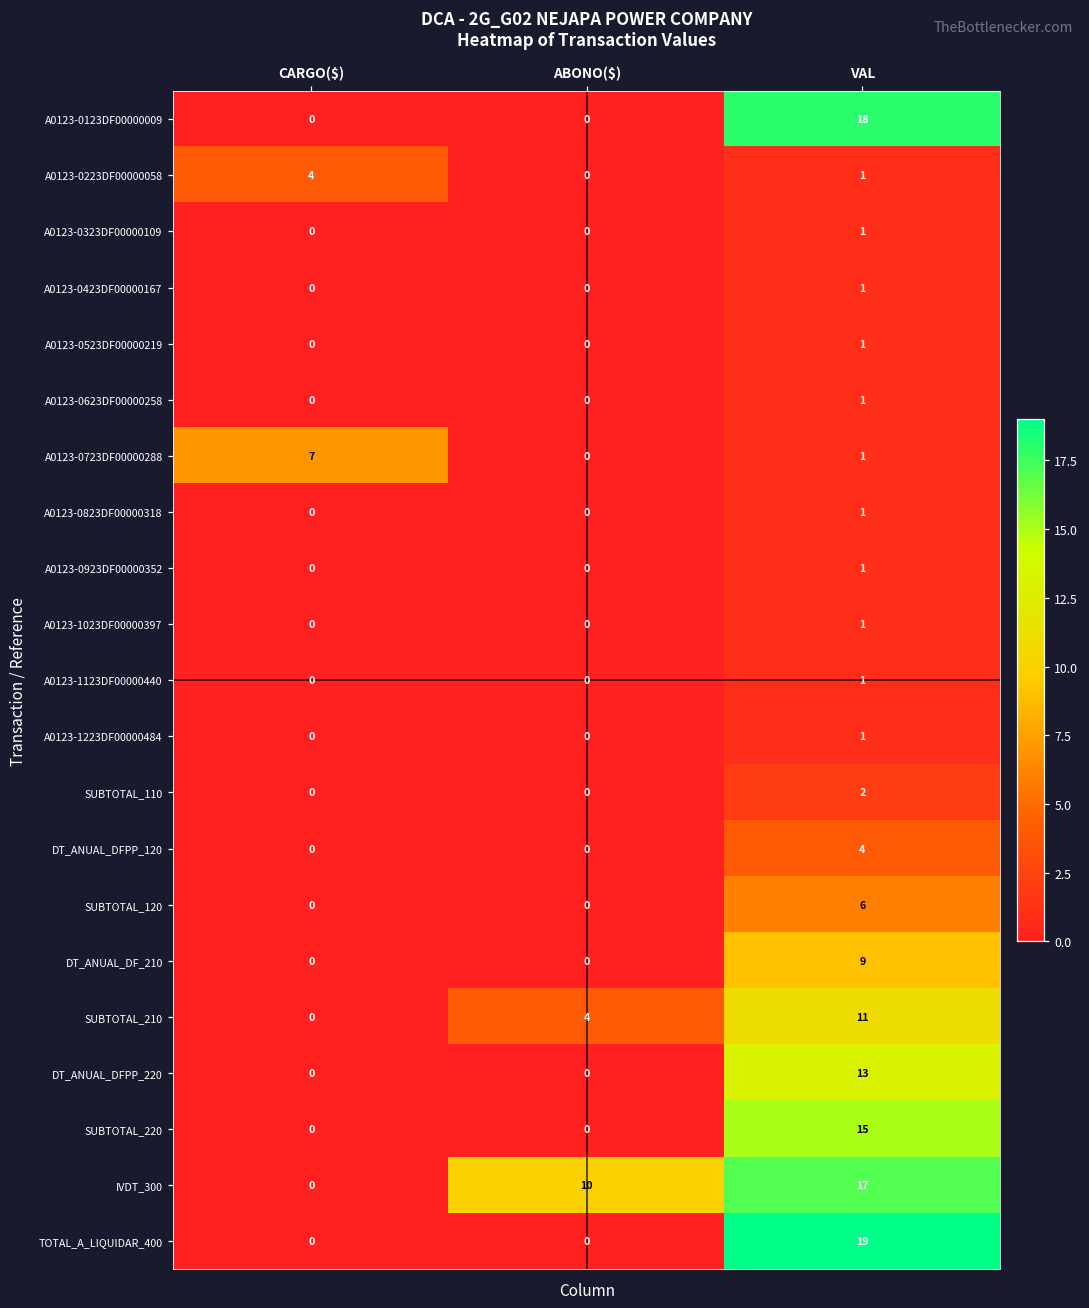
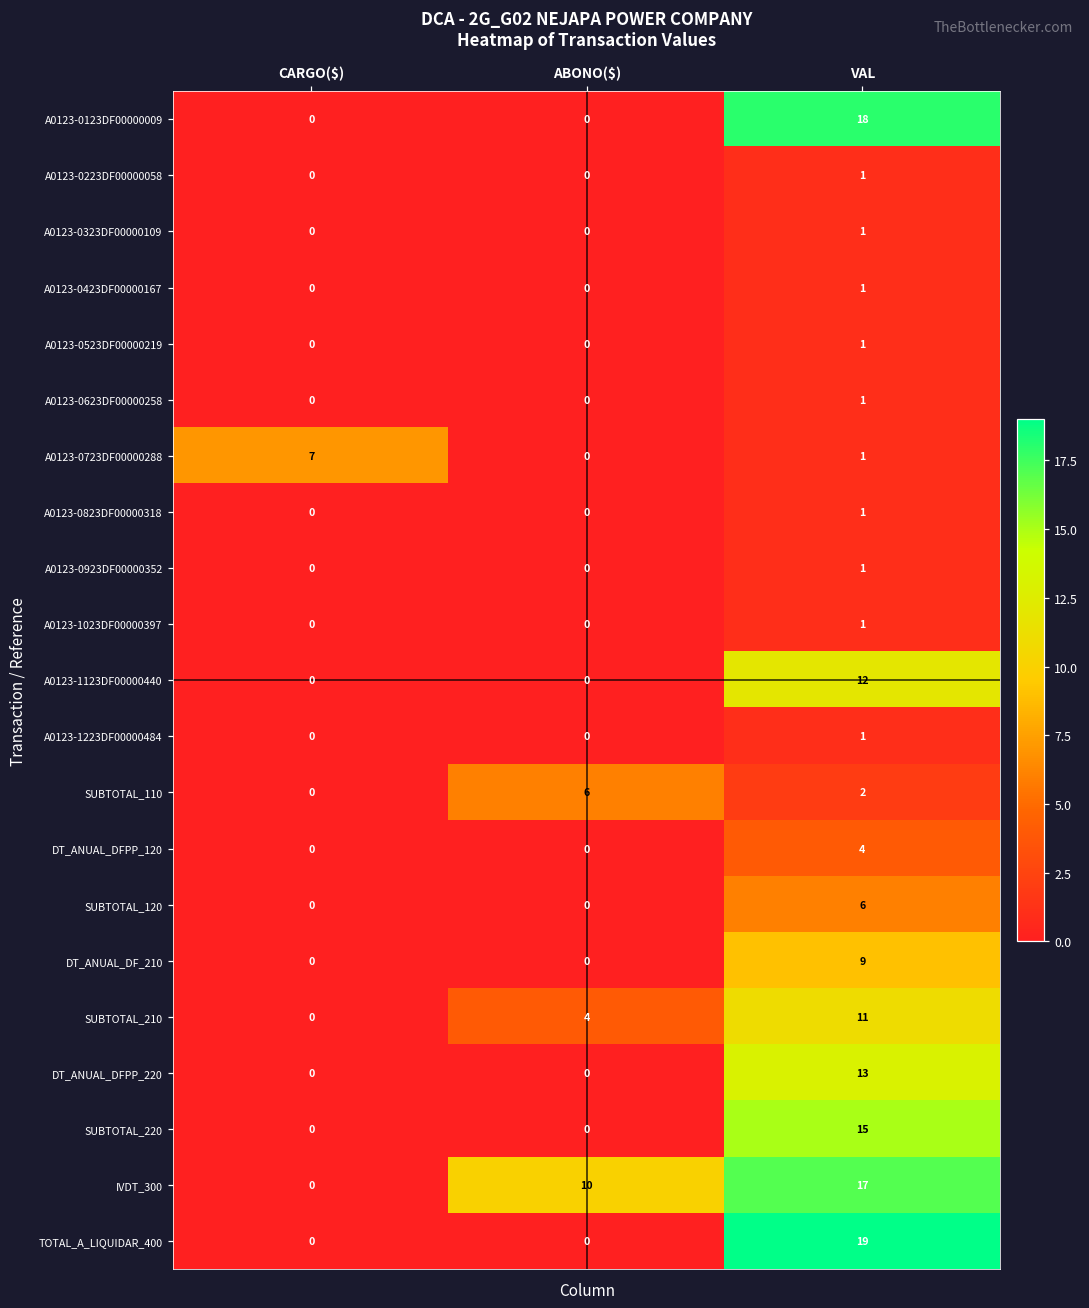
A0123-0223DF00000058, CARGO($): 4 -> 0
A0123-1123DF00000440, VAL: 1 -> 12
SUBTOTAL_110, ABONO($): 0 -> 6
